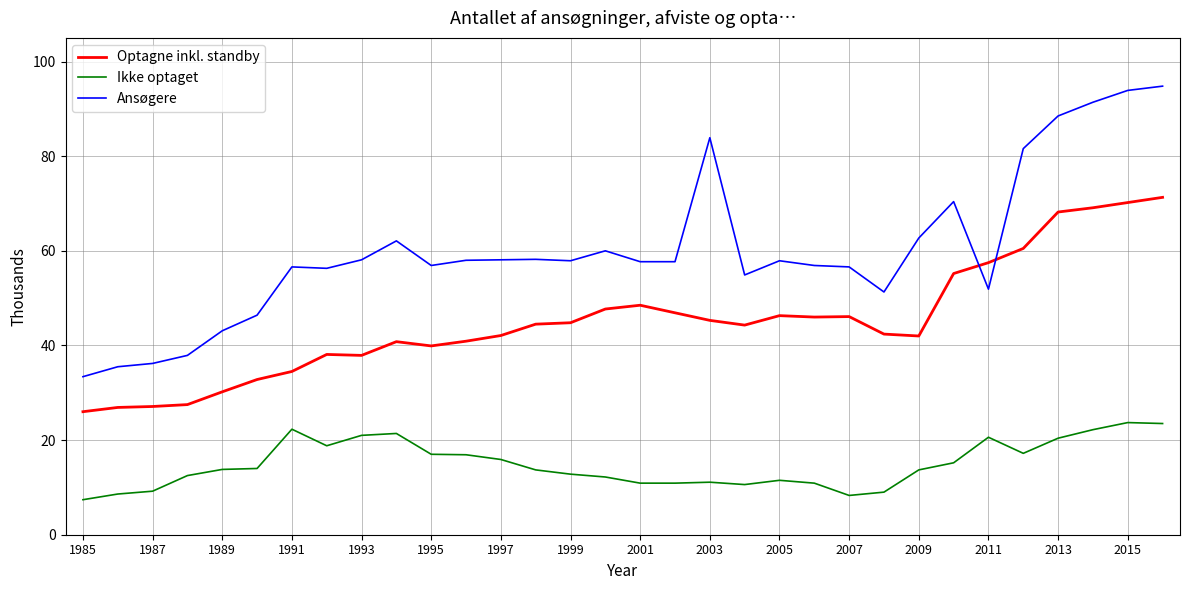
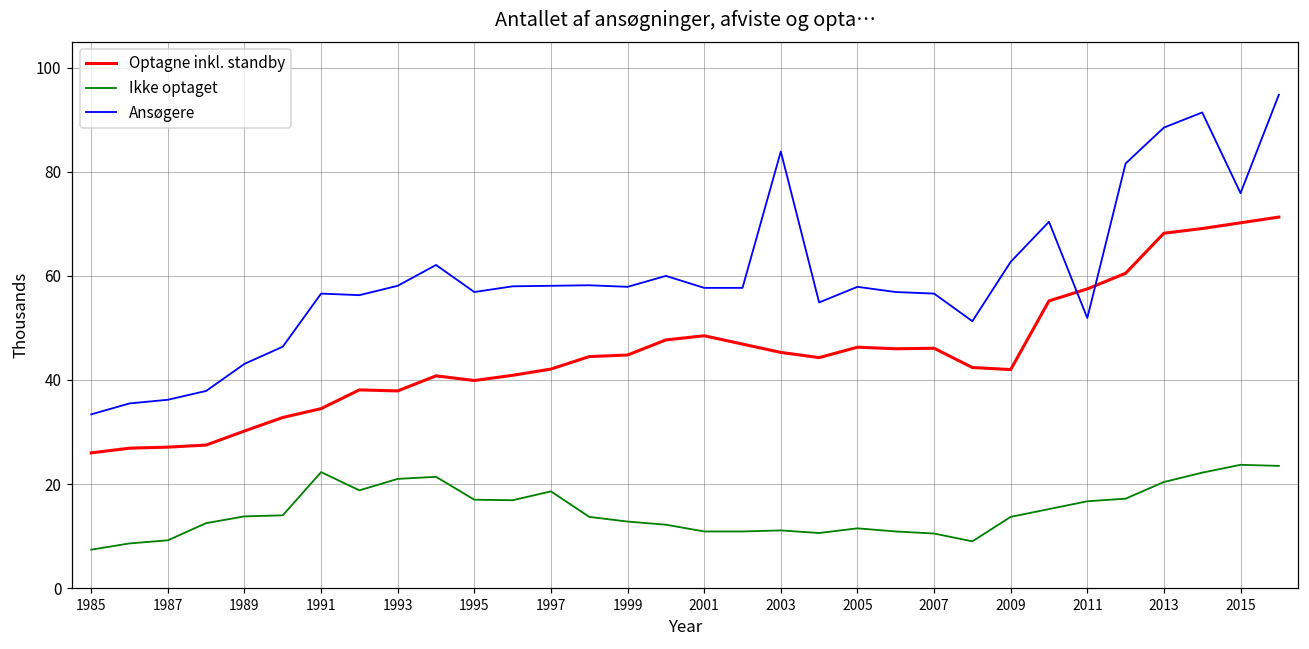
Ikke optaget, 1997: 16 -> 19
Ikke optaget, 2007: 8 -> 11
Ikke optaget, 2011: 21 -> 17
Ansøgere, 2015: 94 -> 76
